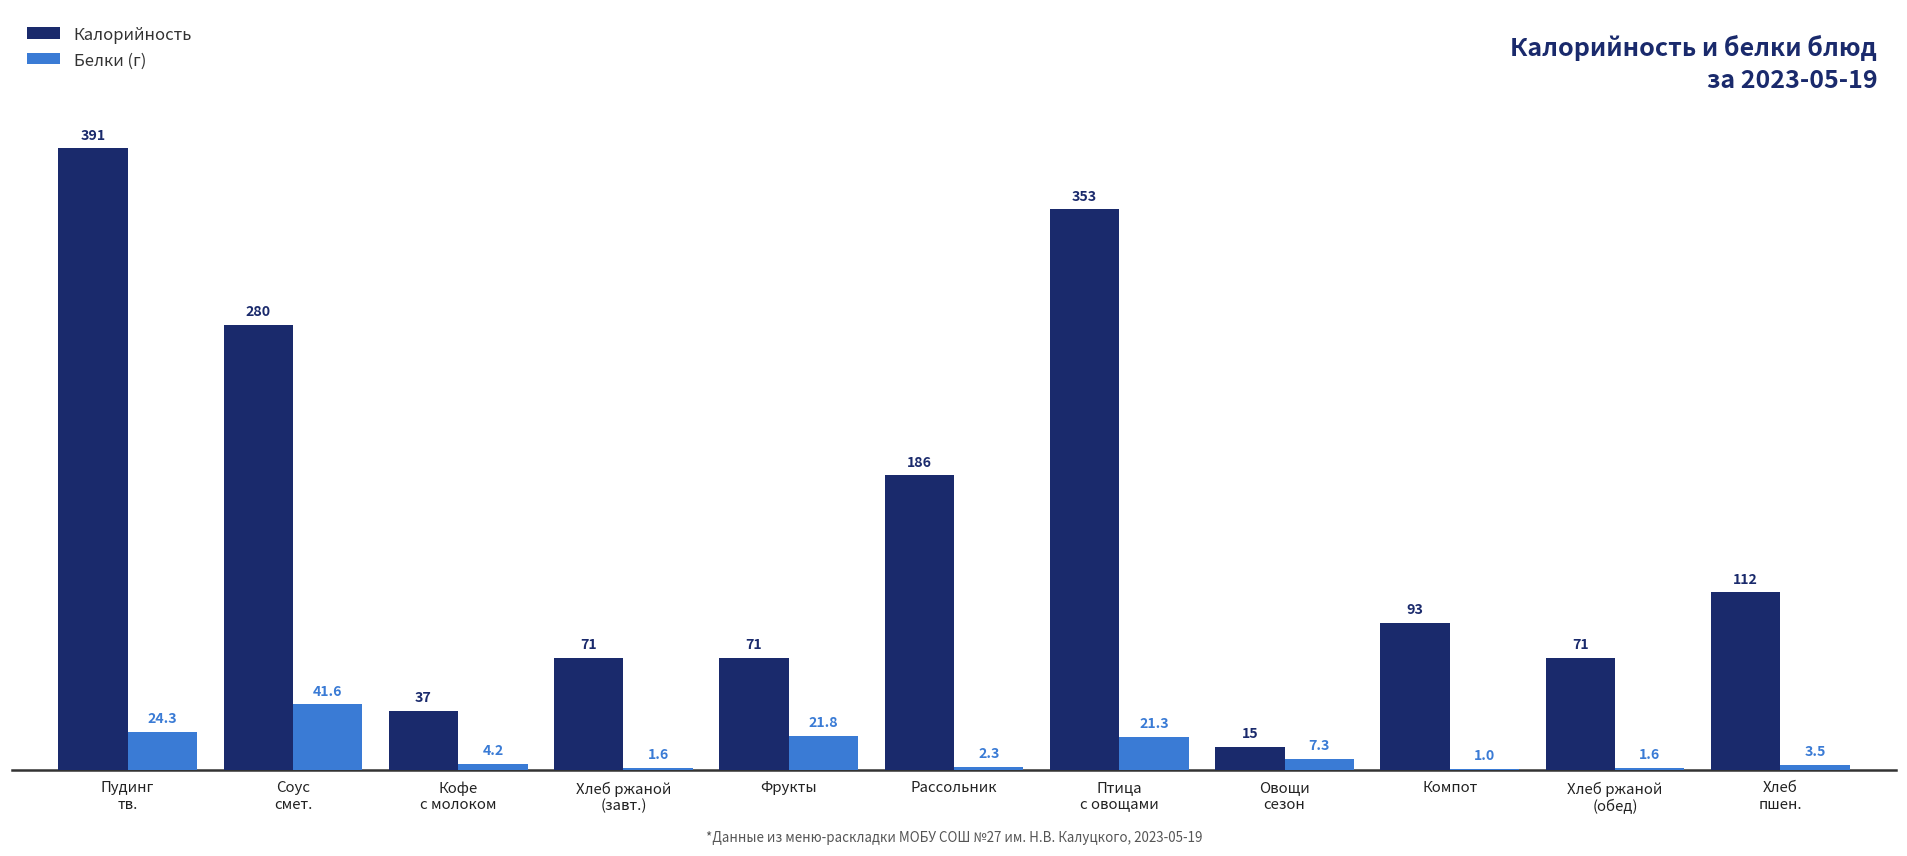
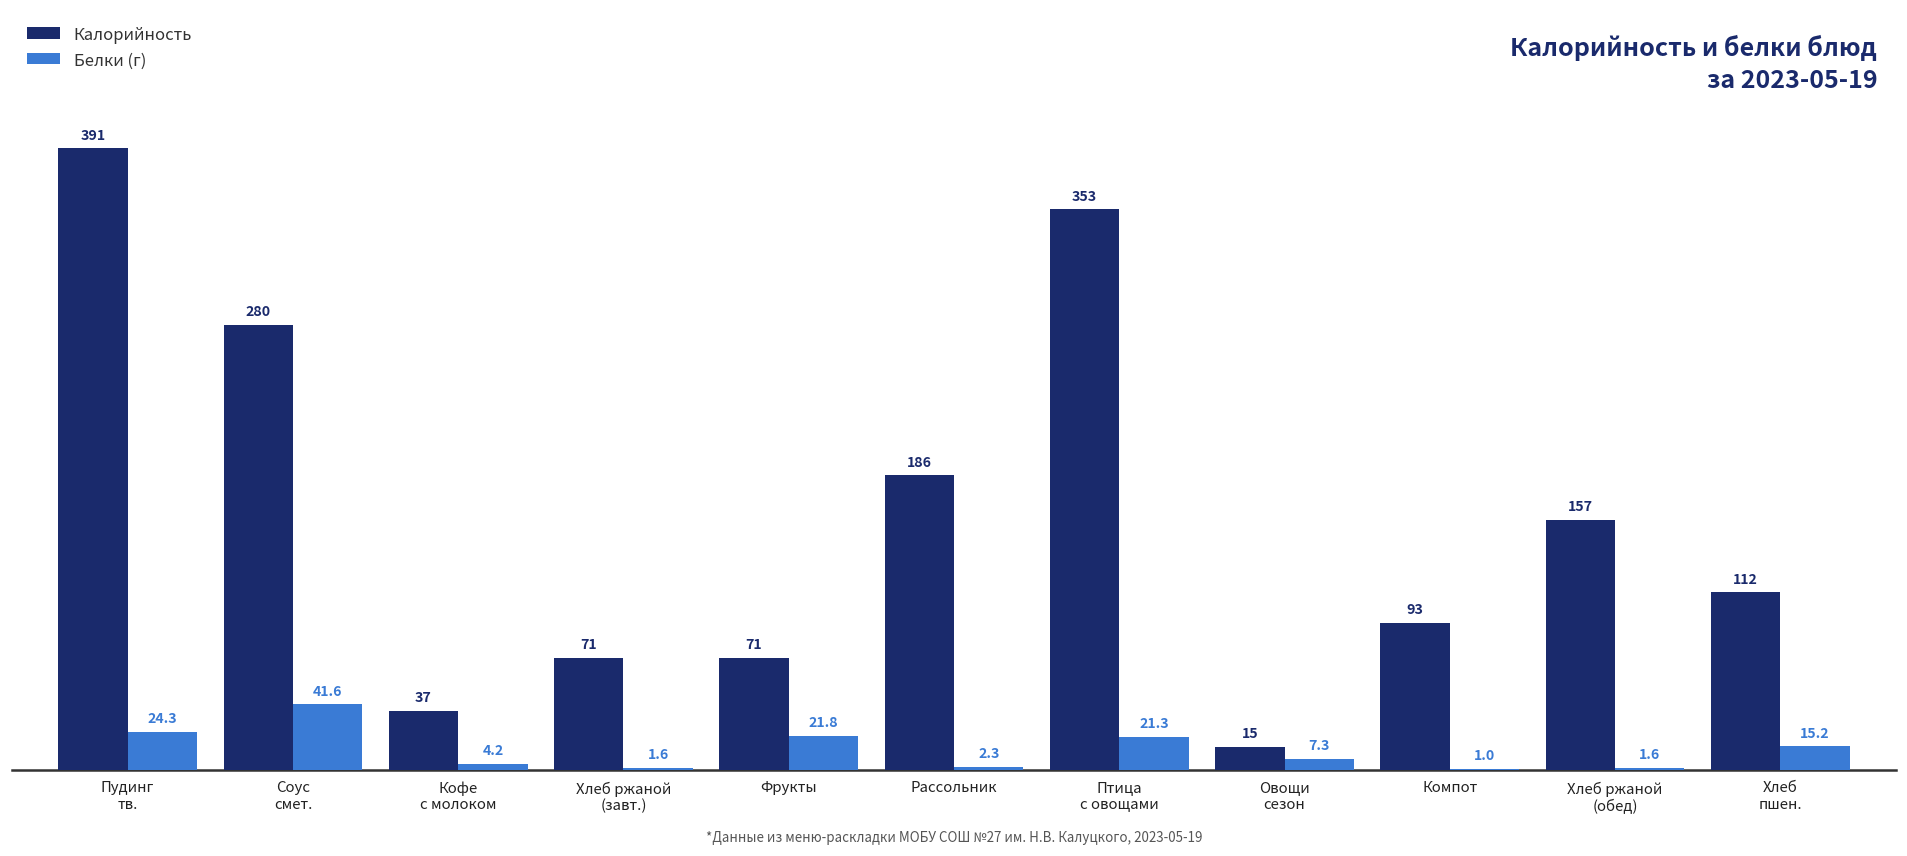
Калорийность, Хлеб ржаной (обед): 71 -> 157
Белки (г), Хлеб пшен.: 3.5 -> 15.2
